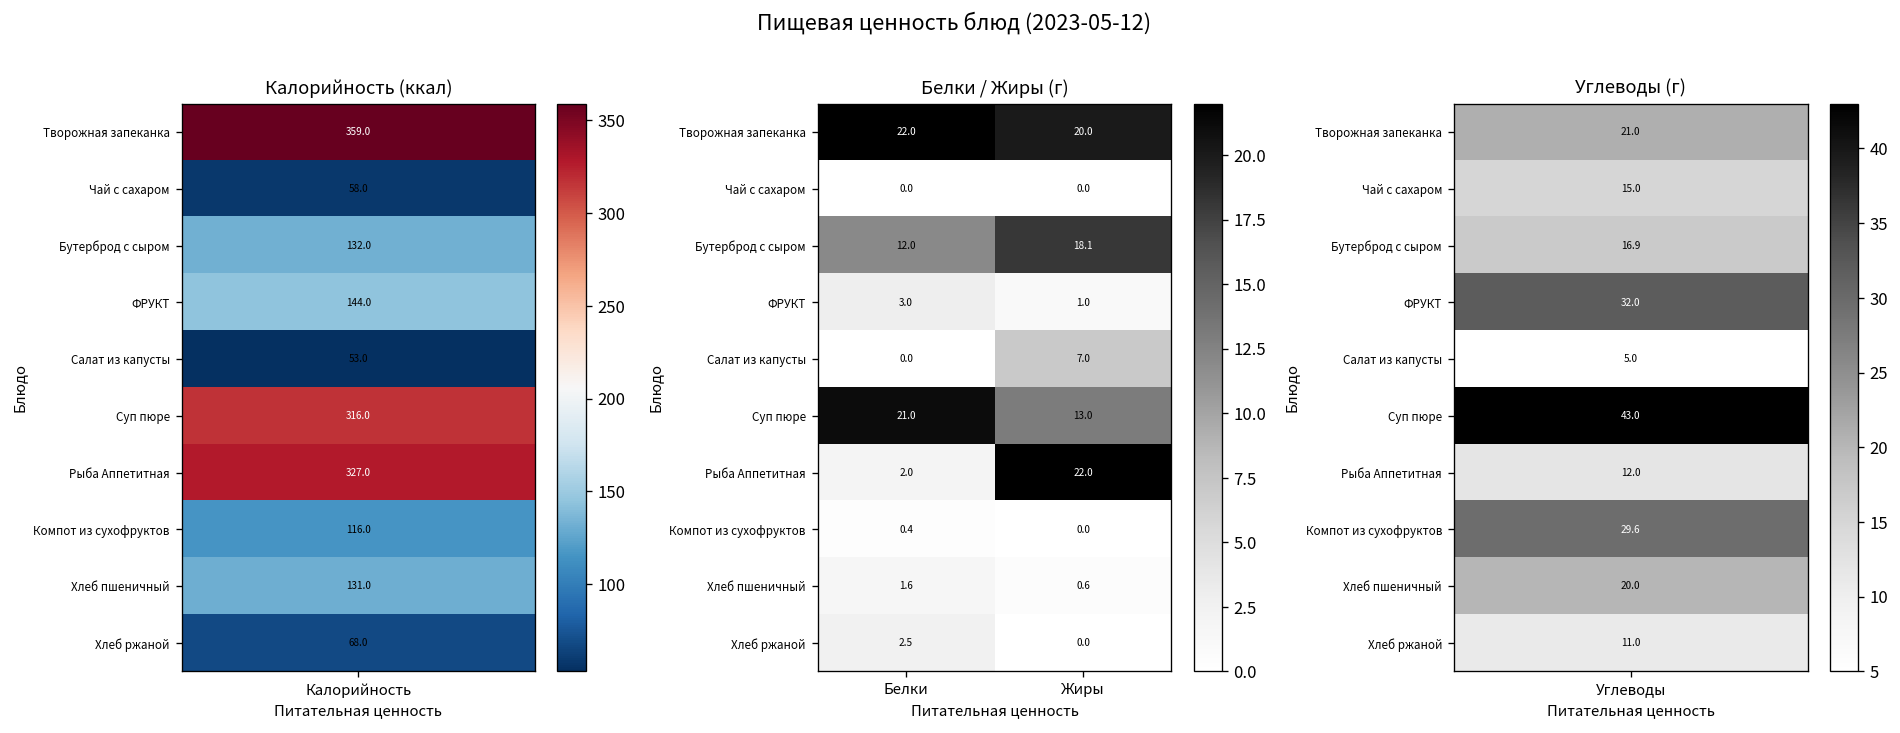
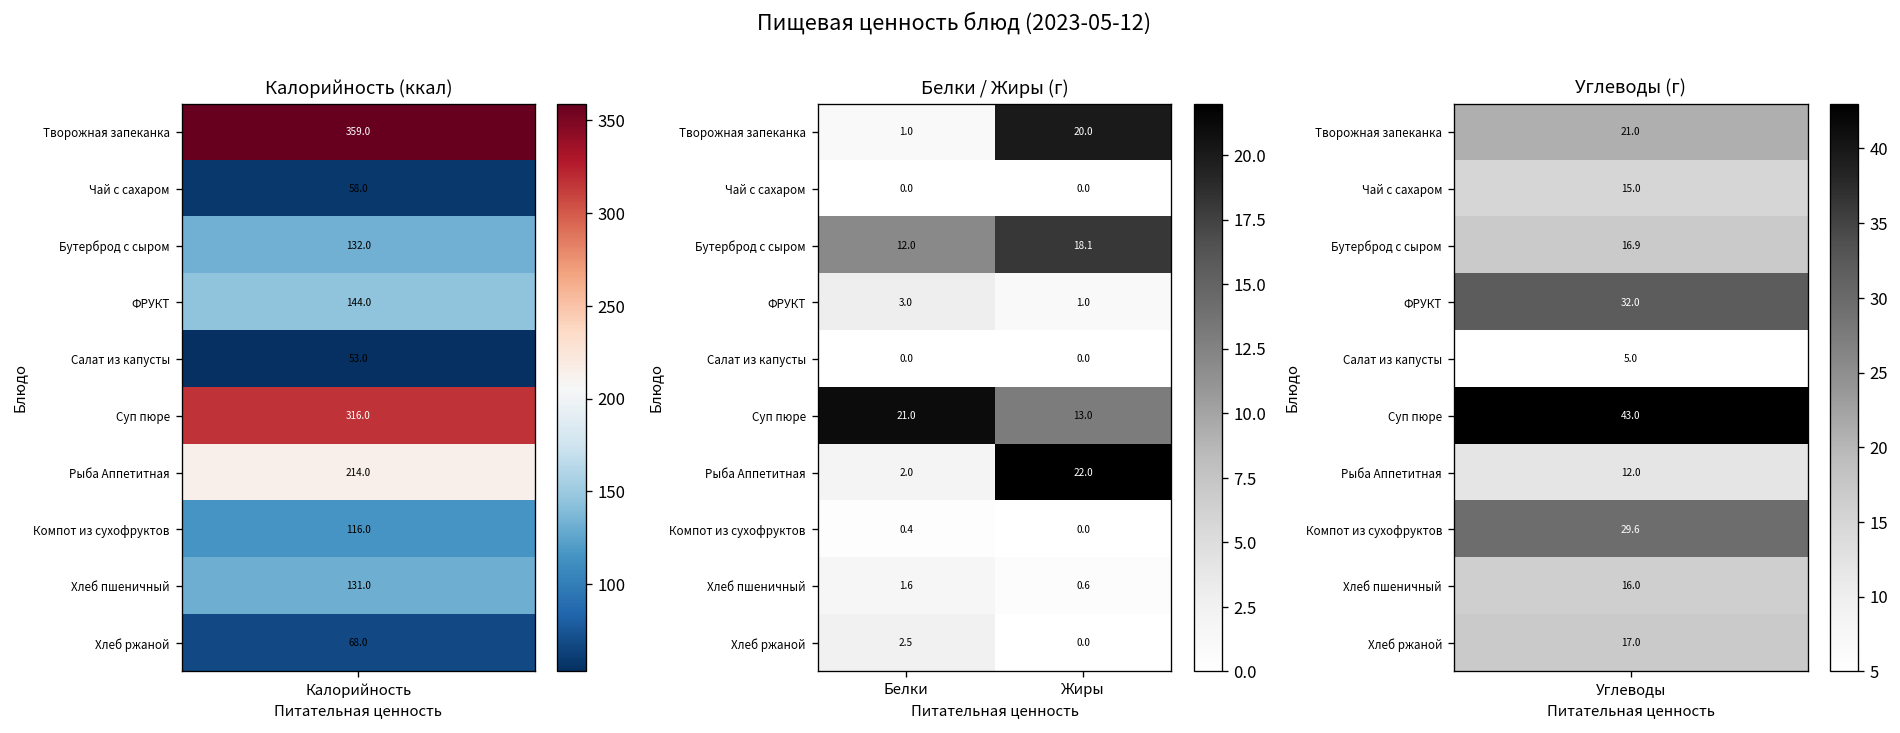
Калорийность (ккал), Рыба Аппетитная, Калорийность: 327.0 -> 214.0
Белки / Жиры (г), Творожная запеканка, Белки: 22.0 -> 1.0
Белки / Жиры (г), Салат из капусты, Жиры: 7.0 -> 0.0
Углеводы (г), Хлеб пшеничный, Углеводы: 20.0 -> 16.0
Углеводы (г), Хлеб ржаной, Углеводы: 11.0 -> 17.0
